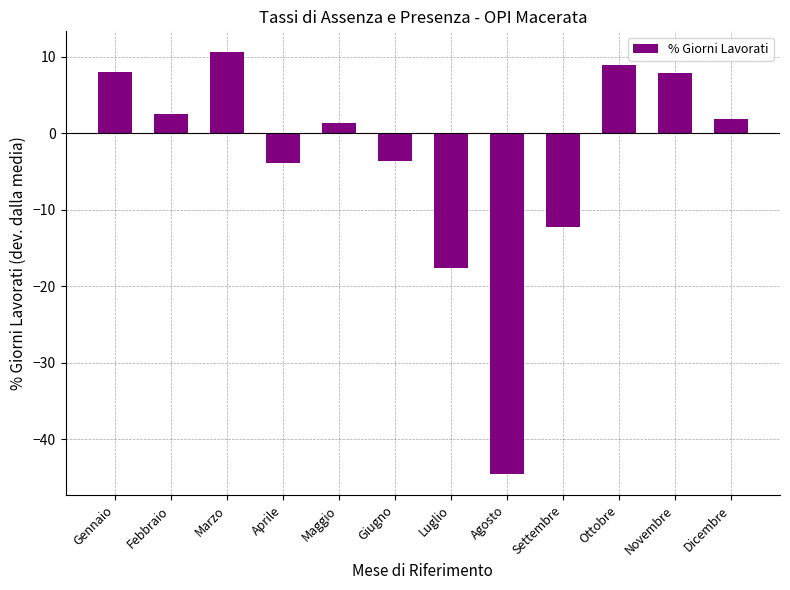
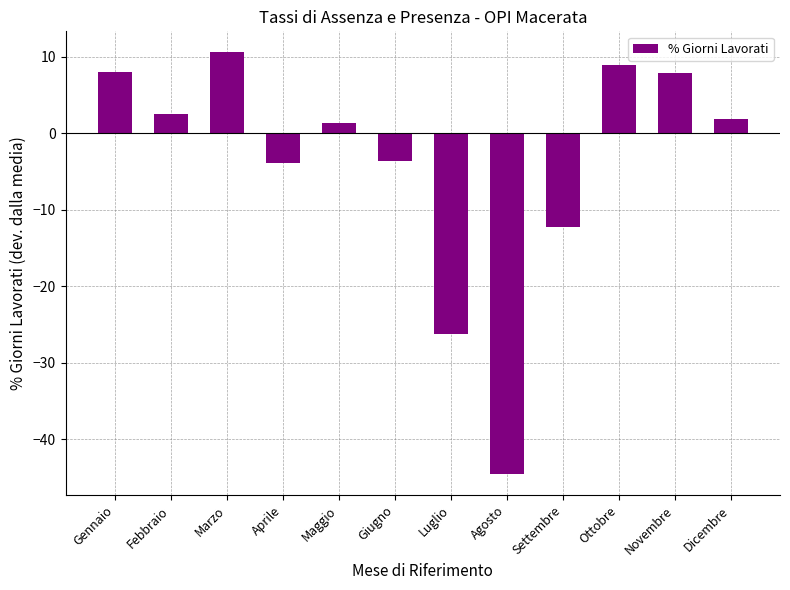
Luglio: -18 -> -26
